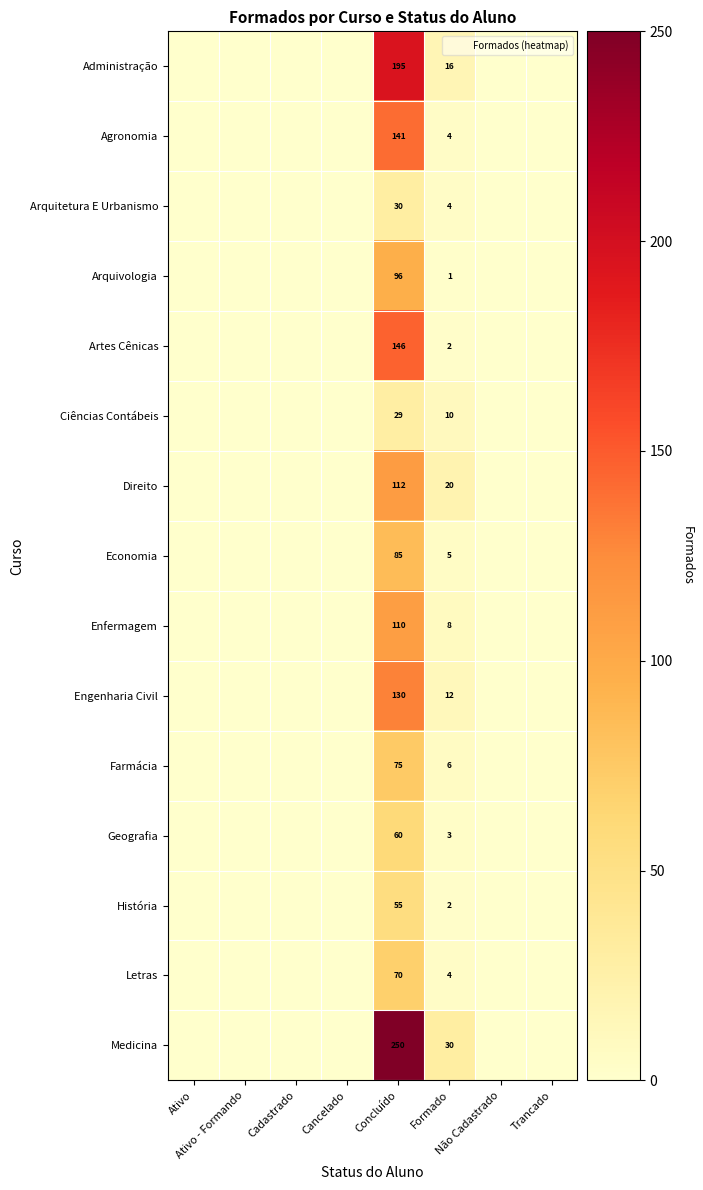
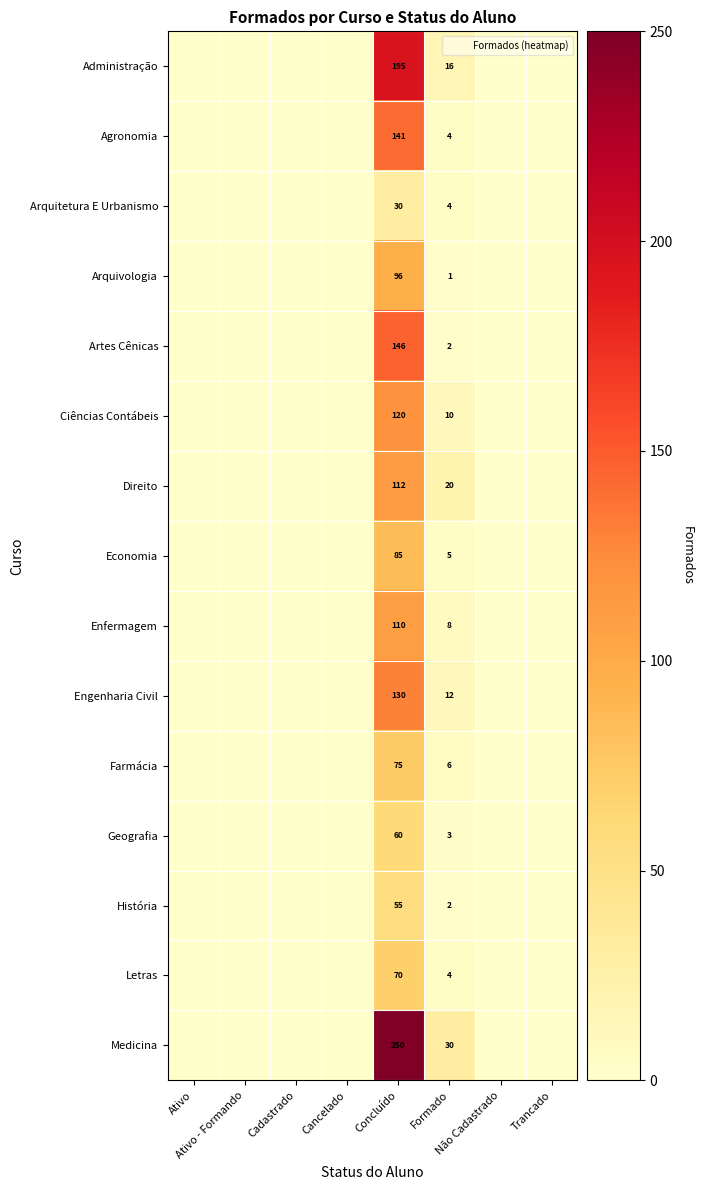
Ciências Contábeis, Concluído: 29 -> 120
